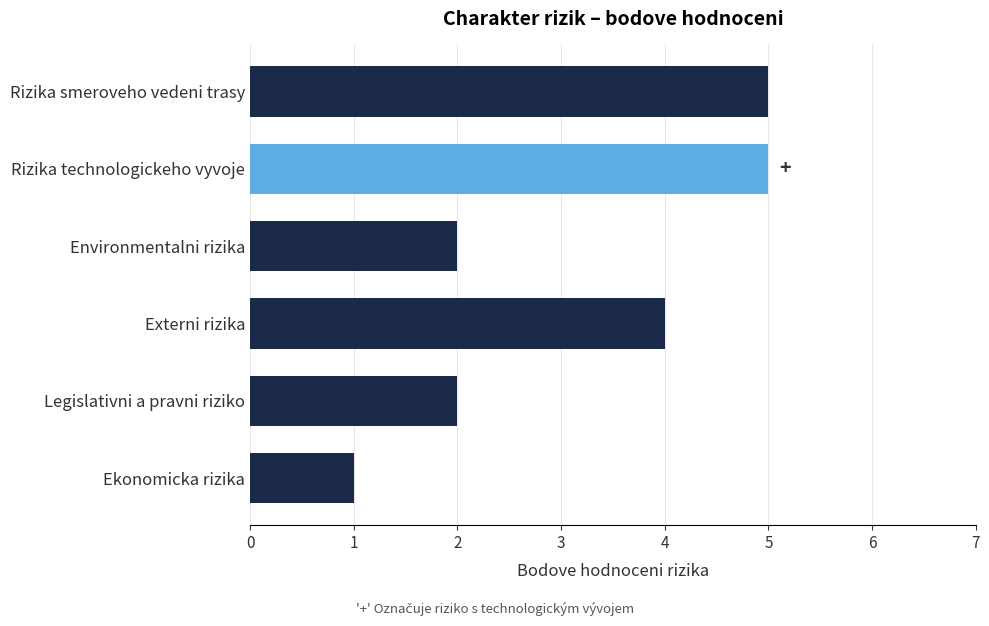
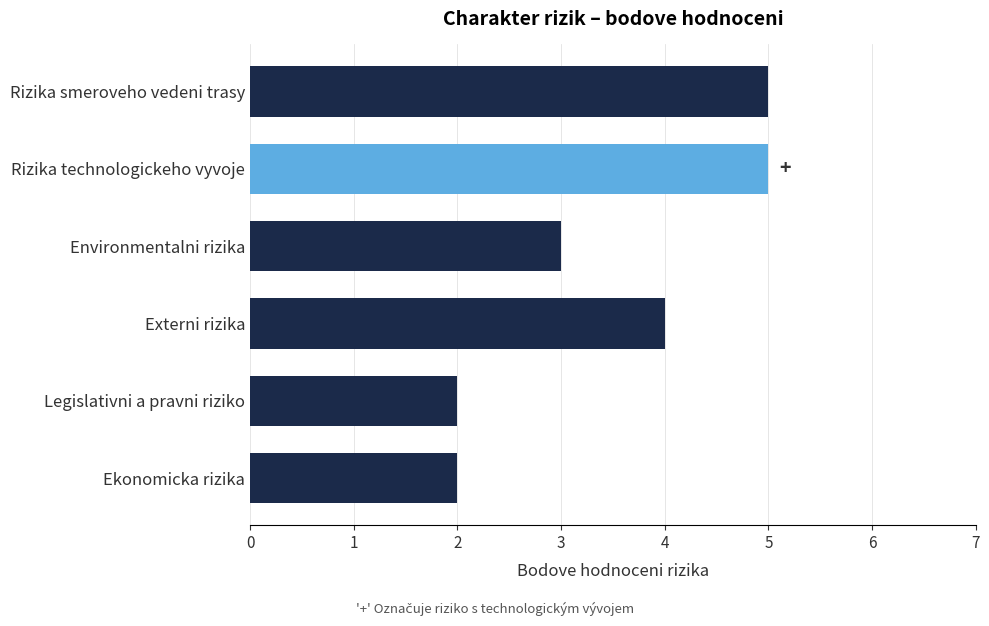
Environmentalni rizika: 2 -> 3
Ekonomicka rizika: 1 -> 2
